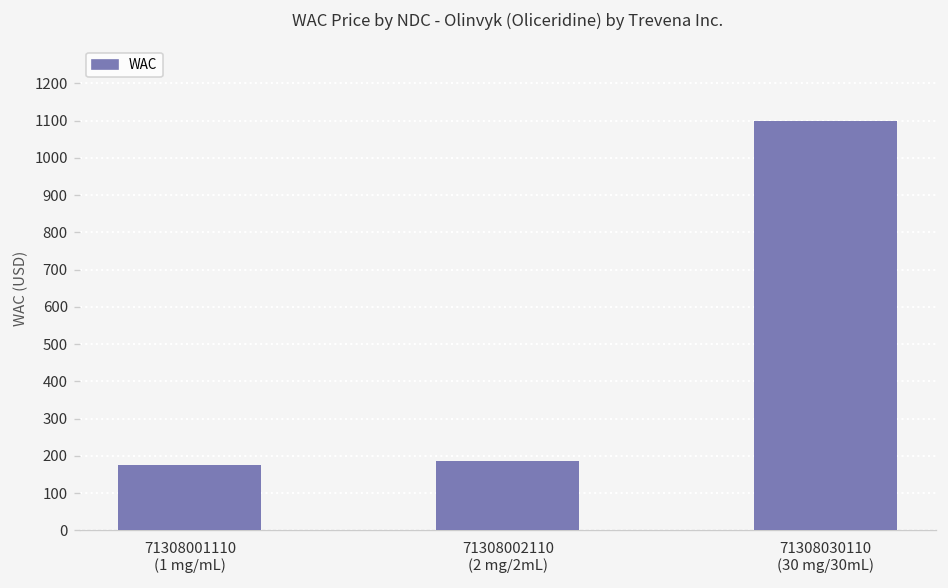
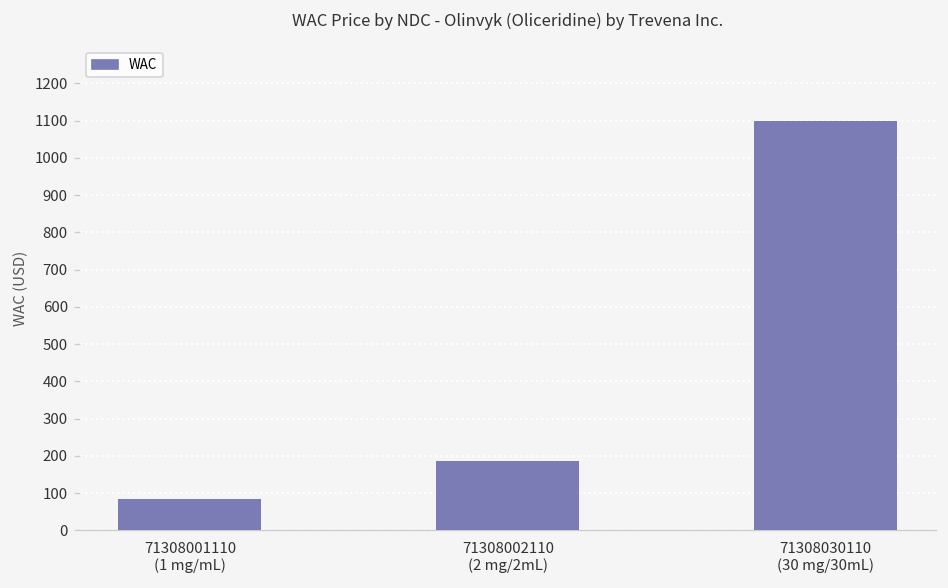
71308001110 (1 mg/mL): 180 -> 80
